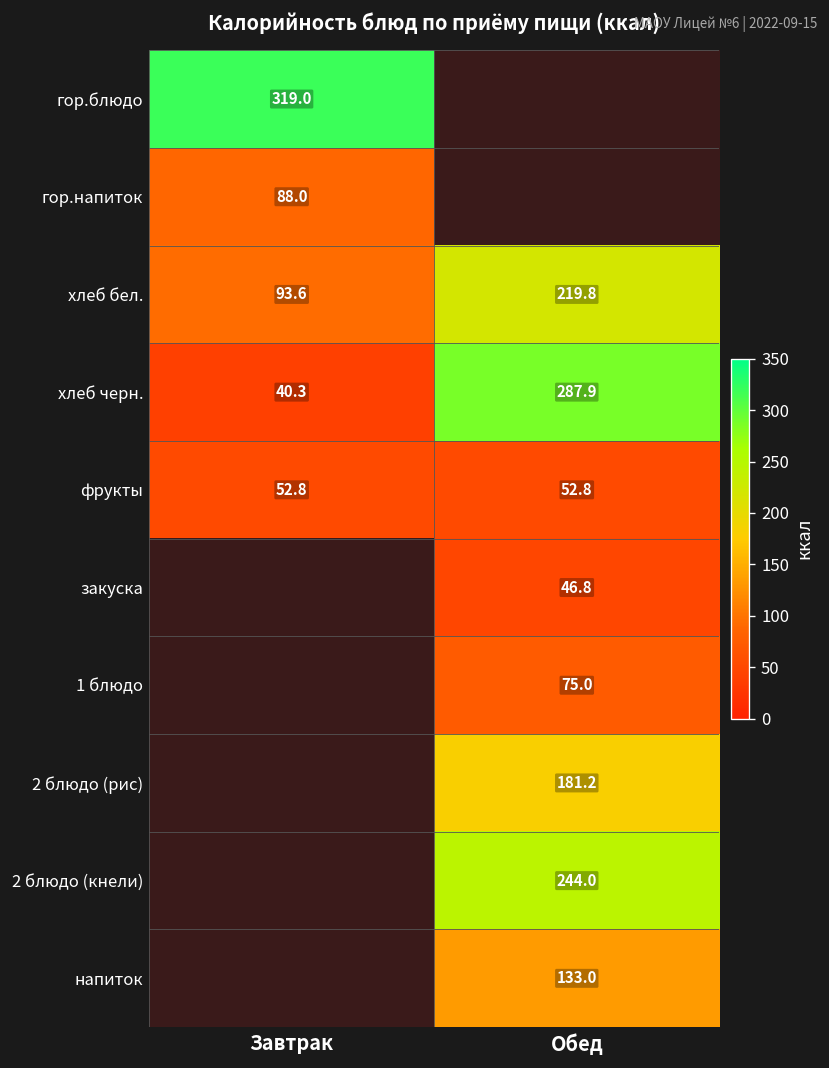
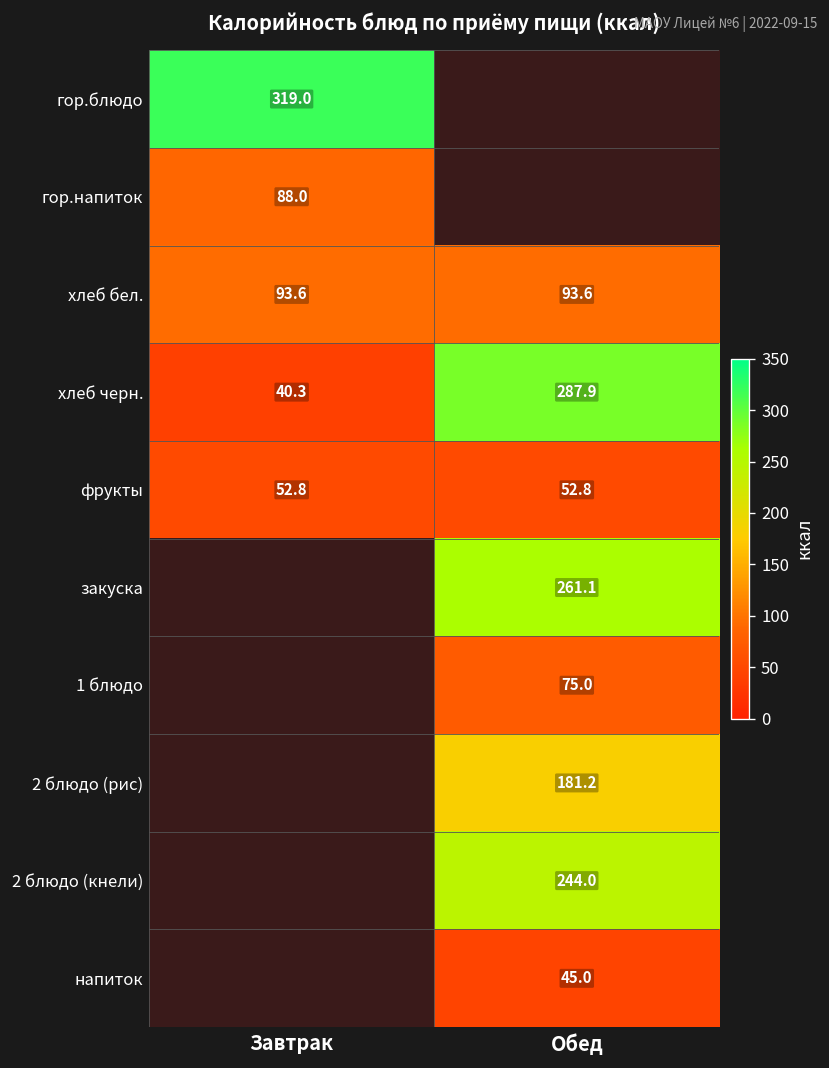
хлеб бел., Обед: 219.8 -> 93.6
закуска, Обед: 46.8 -> 261.1
напиток, Обед: 133.0 -> 45.0
